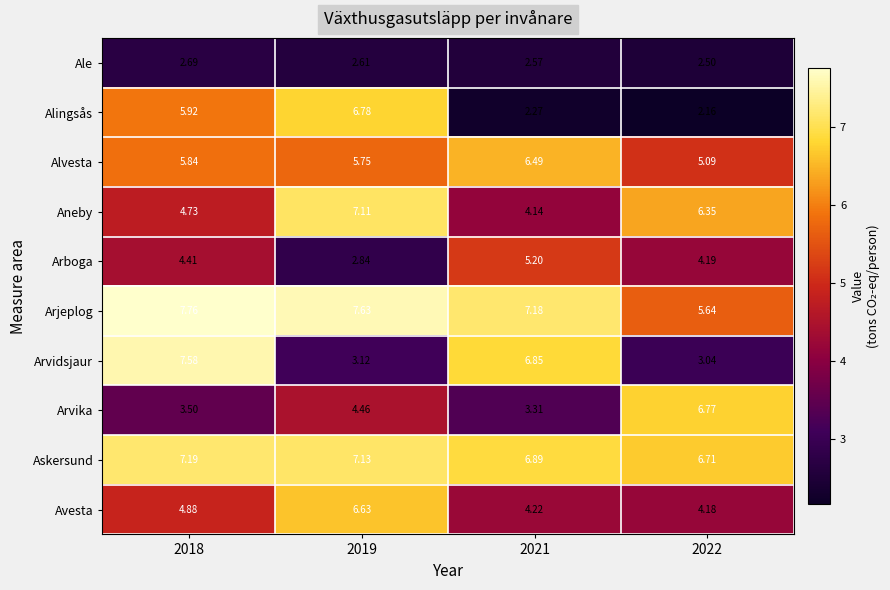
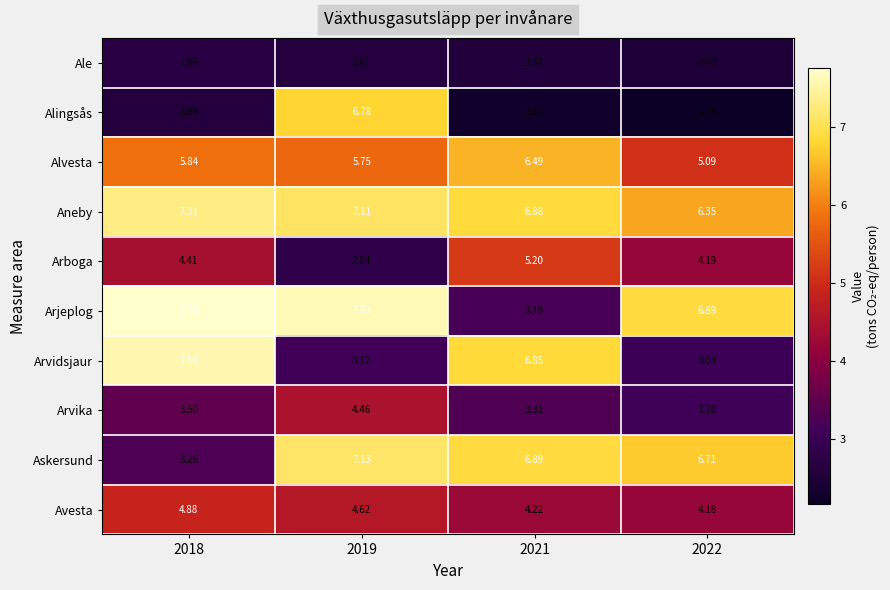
Alingsås, 2018: 5.92 -> 2.58
Aneby, 2018: 4.73 -> 7.31
Aneby, 2021: 4.14 -> 6.88
Arjeplog, 2021: 7.18 -> 3.19
Arjeplog, 2022: 5.64 -> 6.89
Arvika, 2022: 6.77 -> 3.10
Askersund, 2018: 7.19 -> 3.26
Avesta, 2019: 6.63 -> 4.62
